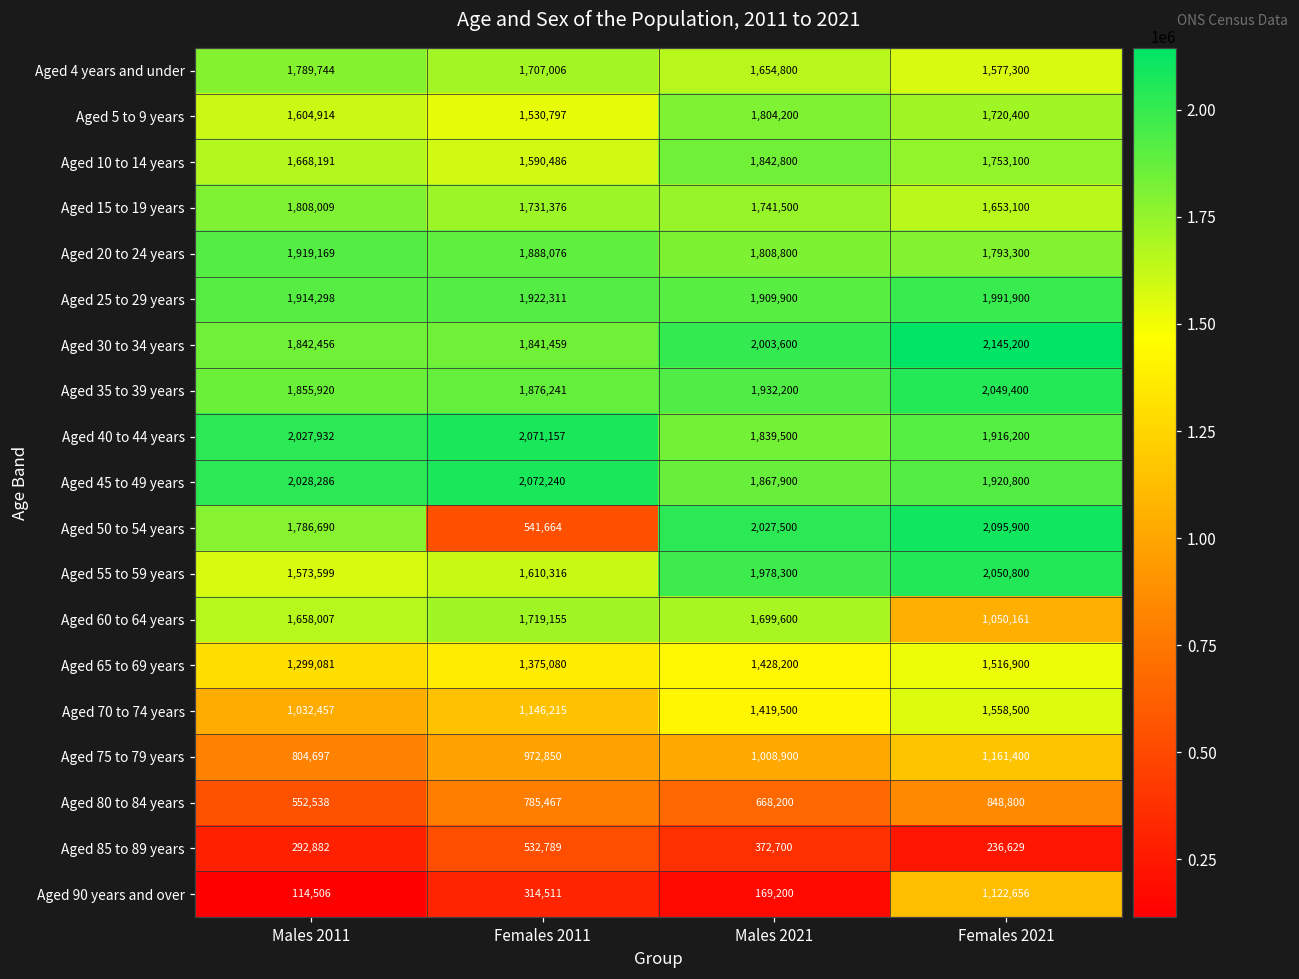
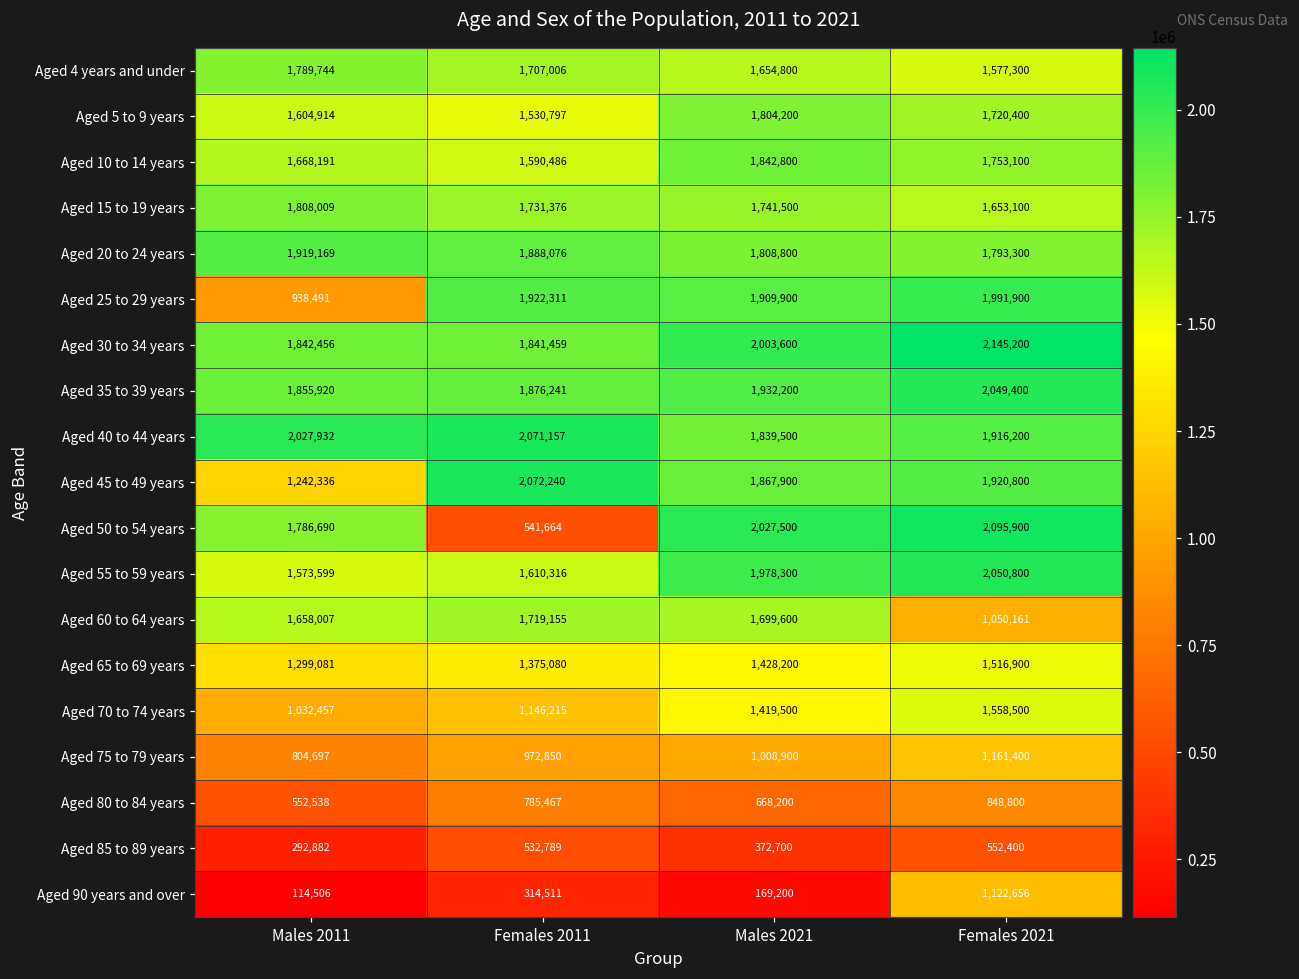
Aged 25 to 29 years, Males 2011: 1,914,298 -> 938,491
Aged 45 to 49 years, Males 2011: 2,028,286 -> 1,242,336
Aged 85 to 89 years, Females 2021: 236,629 -> 552,400
